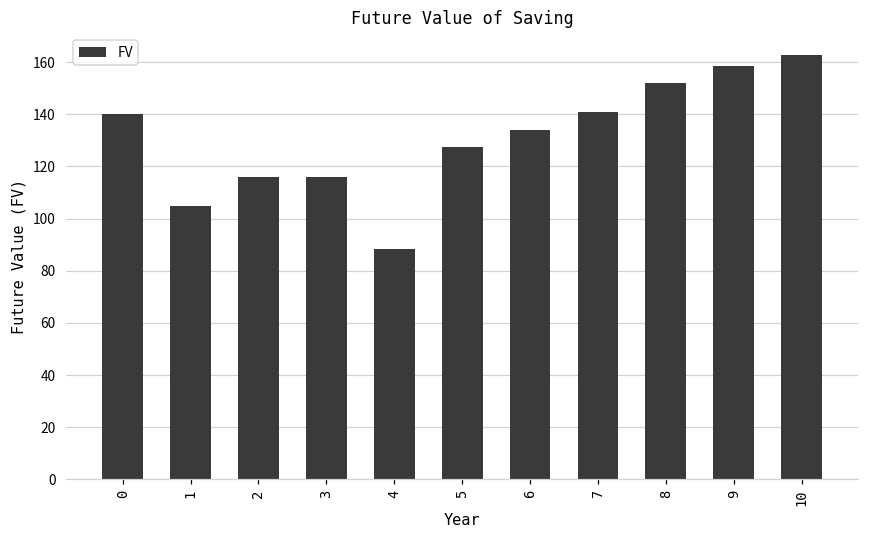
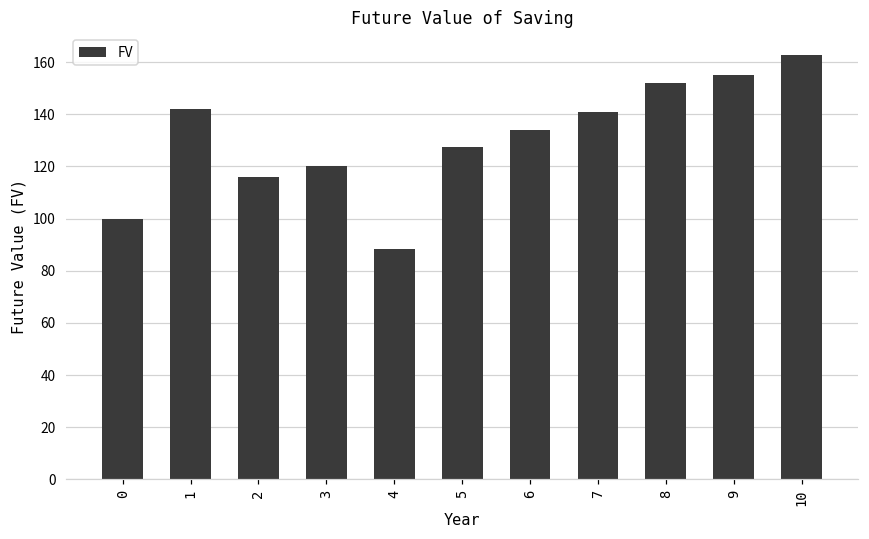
0: 140 -> 100
1: 105 -> 142
3: 116 -> 120
9: 159 -> 155
